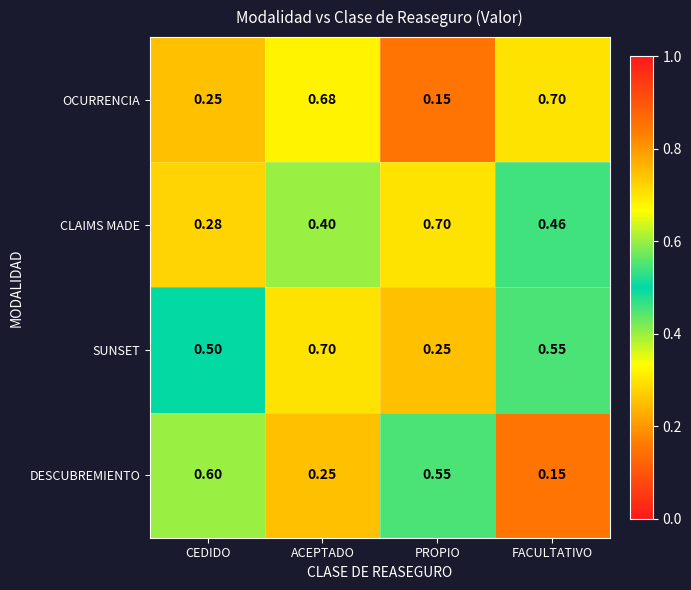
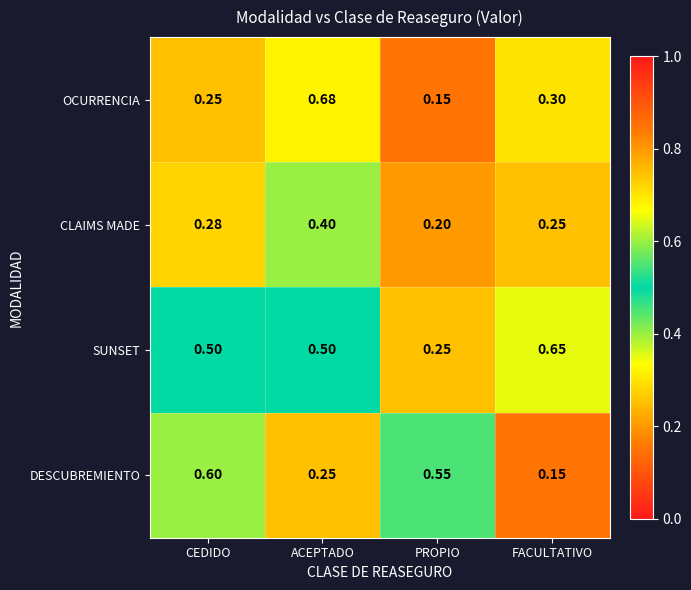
OCURRENCIA, FACULTATIVO: 0.70 -> 0.30
CLAIMS MADE, PROPIO: 0.70 -> 0.20
CLAIMS MADE, FACULTATIVO: 0.46 -> 0.25
SUNSET, ACEPTADO: 0.70 -> 0.50
SUNSET, FACULTATIVO: 0.55 -> 0.65
